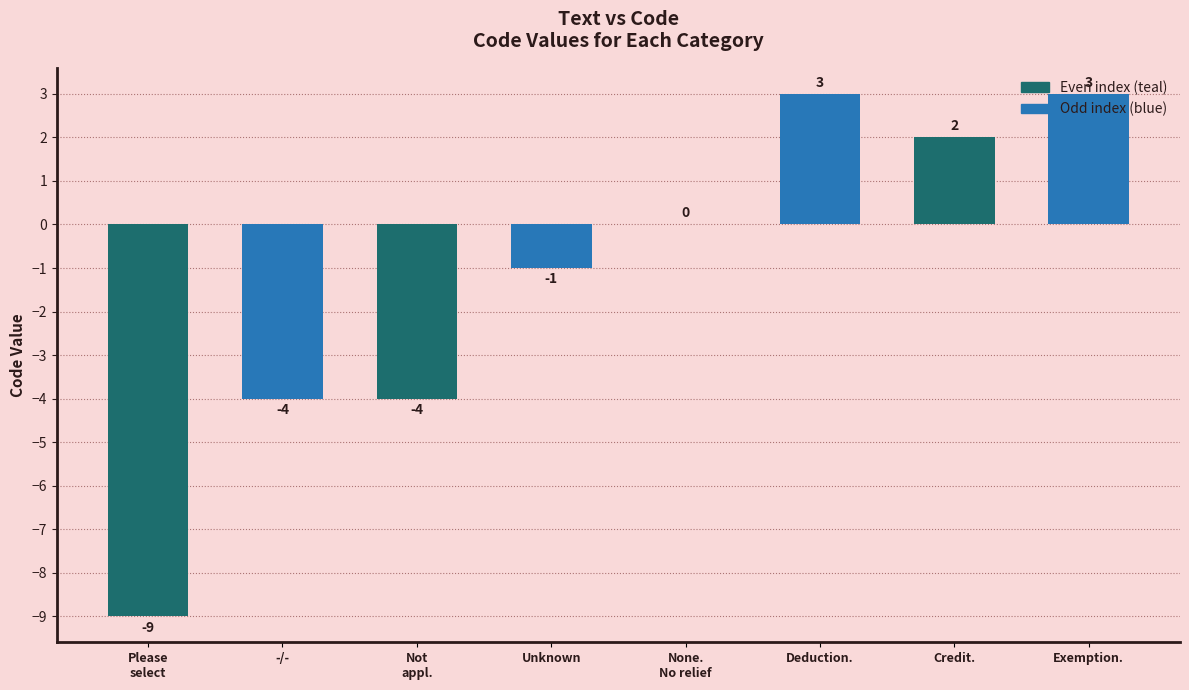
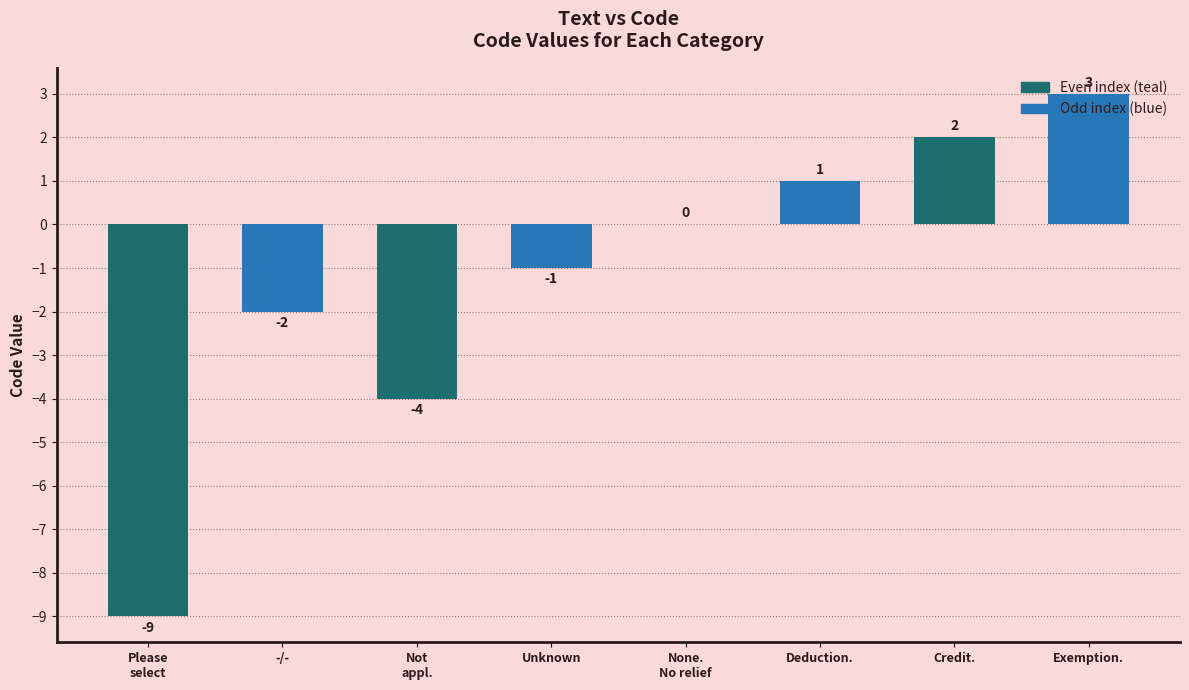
-/-: -4 -> -2
Deduction.: 3 -> 1
